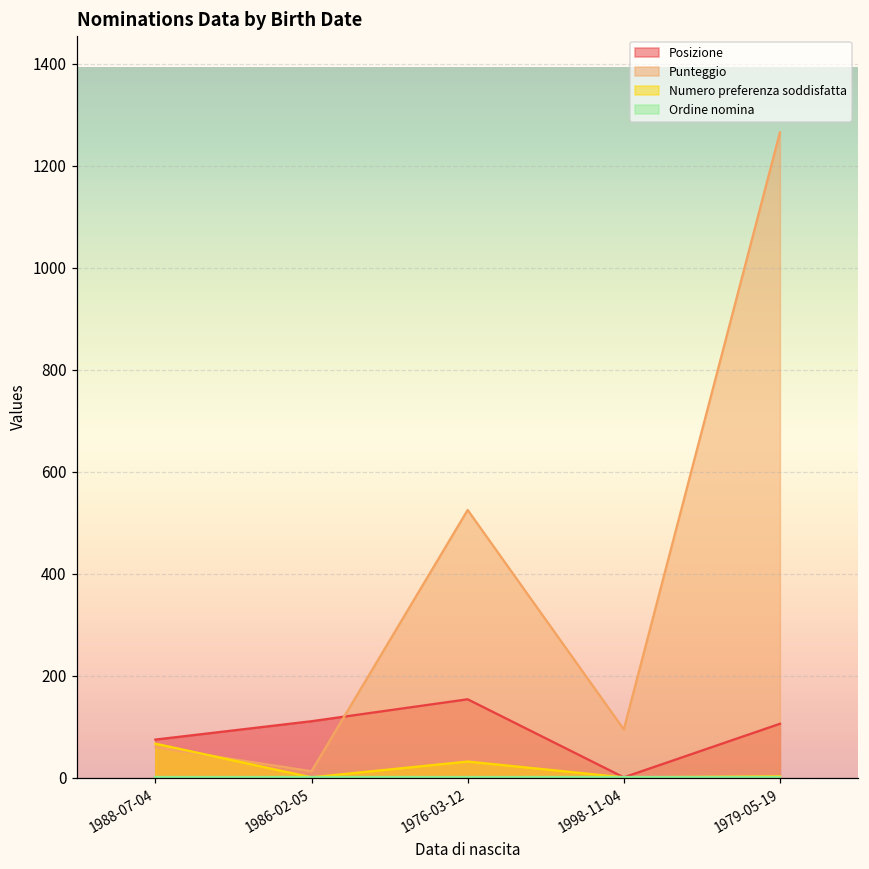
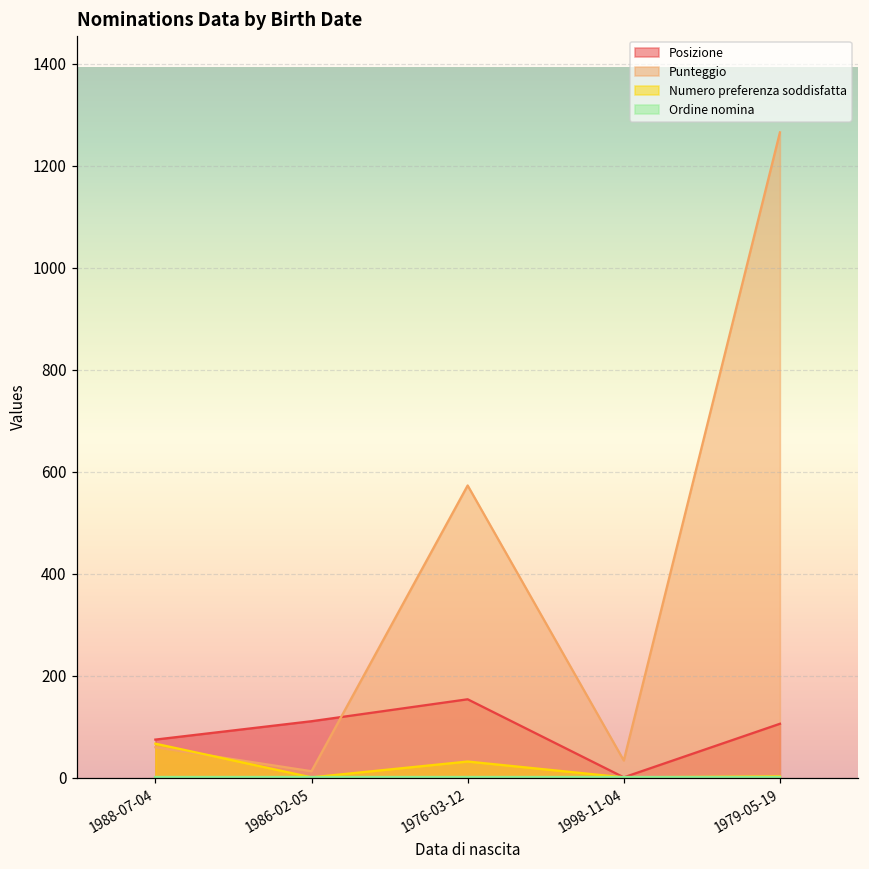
Punteggio, 1976-03-12: 530 -> 570
Punteggio, 1998-11-04: 100 -> 30
